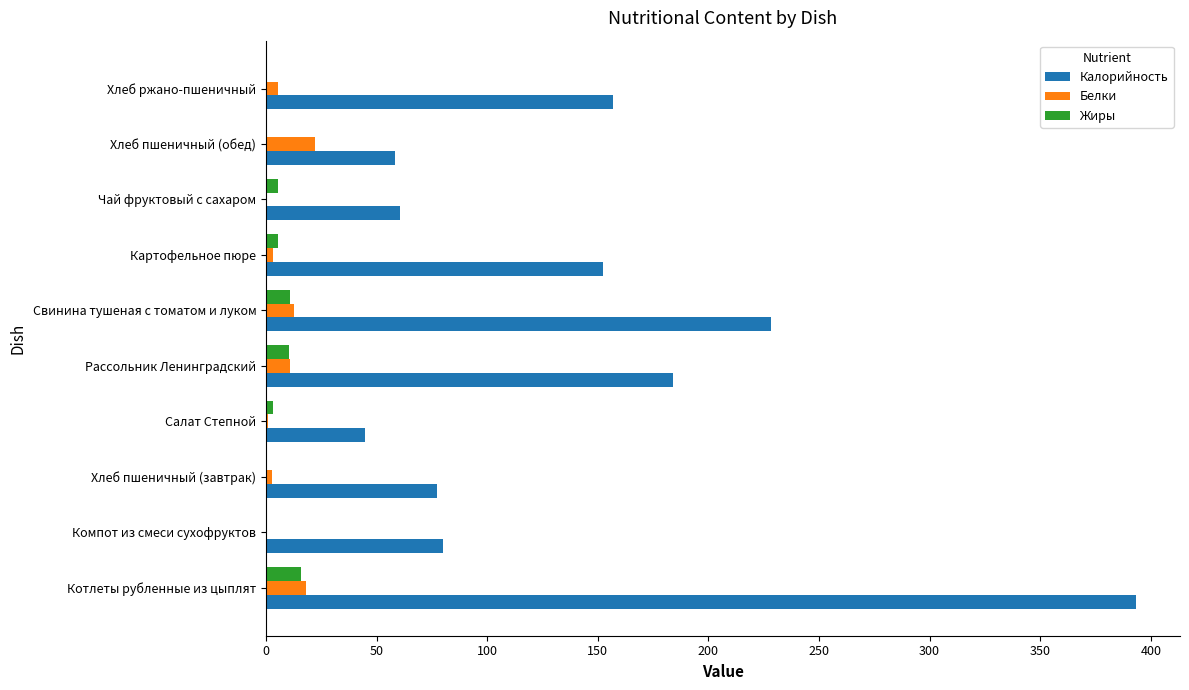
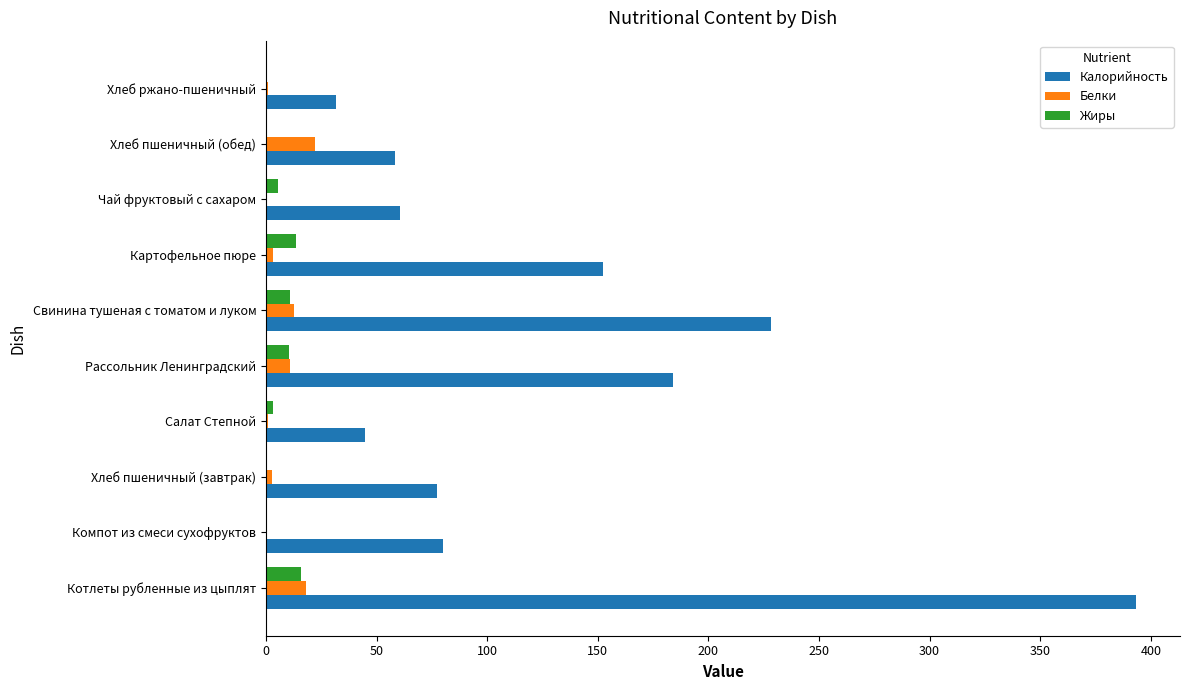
Белки, Хлеб ржано-пшеничный: 5 -> 1
Калорийность, Хлеб ржано-пшеничный: 157 -> 32
Жиры, Картофельное пюре: 6 -> 14
